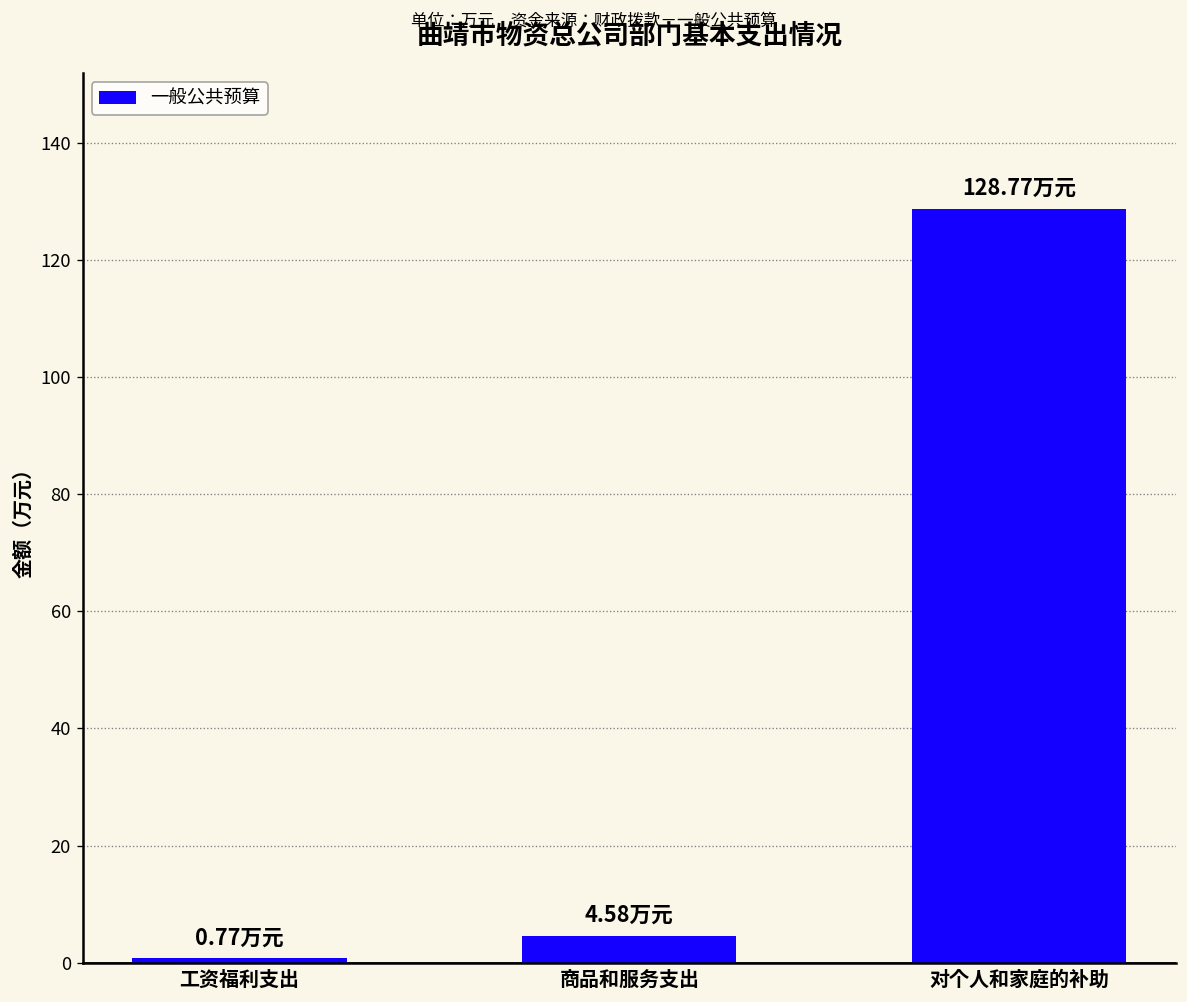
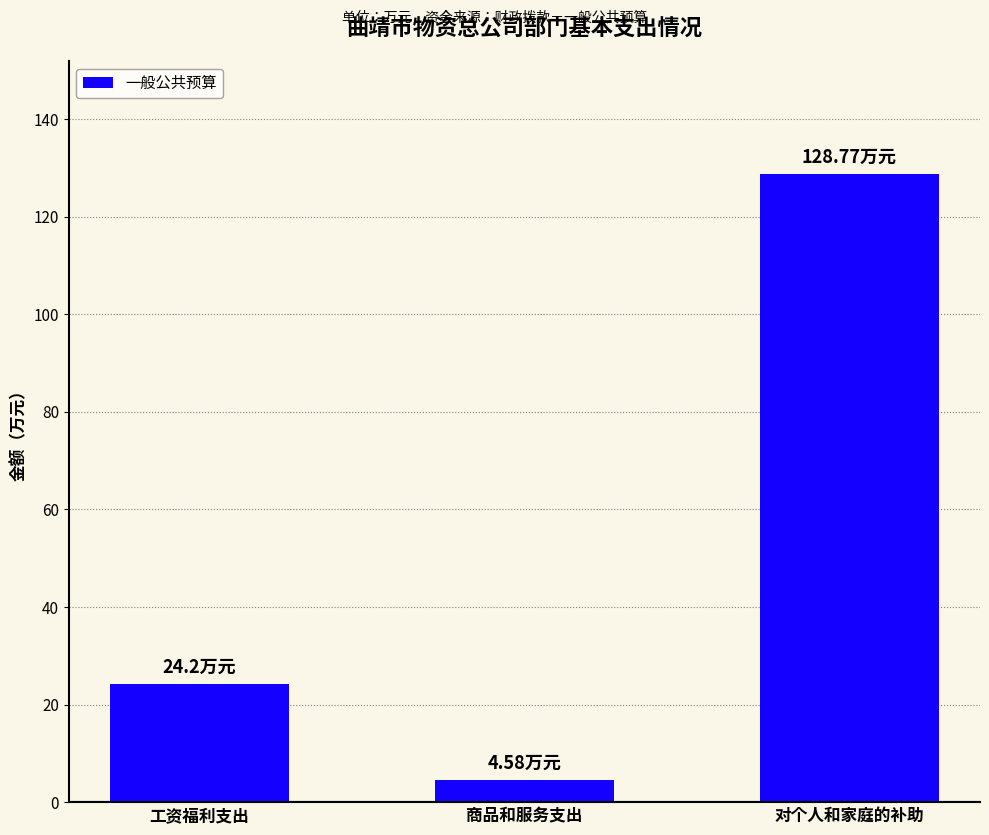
工资福利支出: 0.77 -> 24.2
